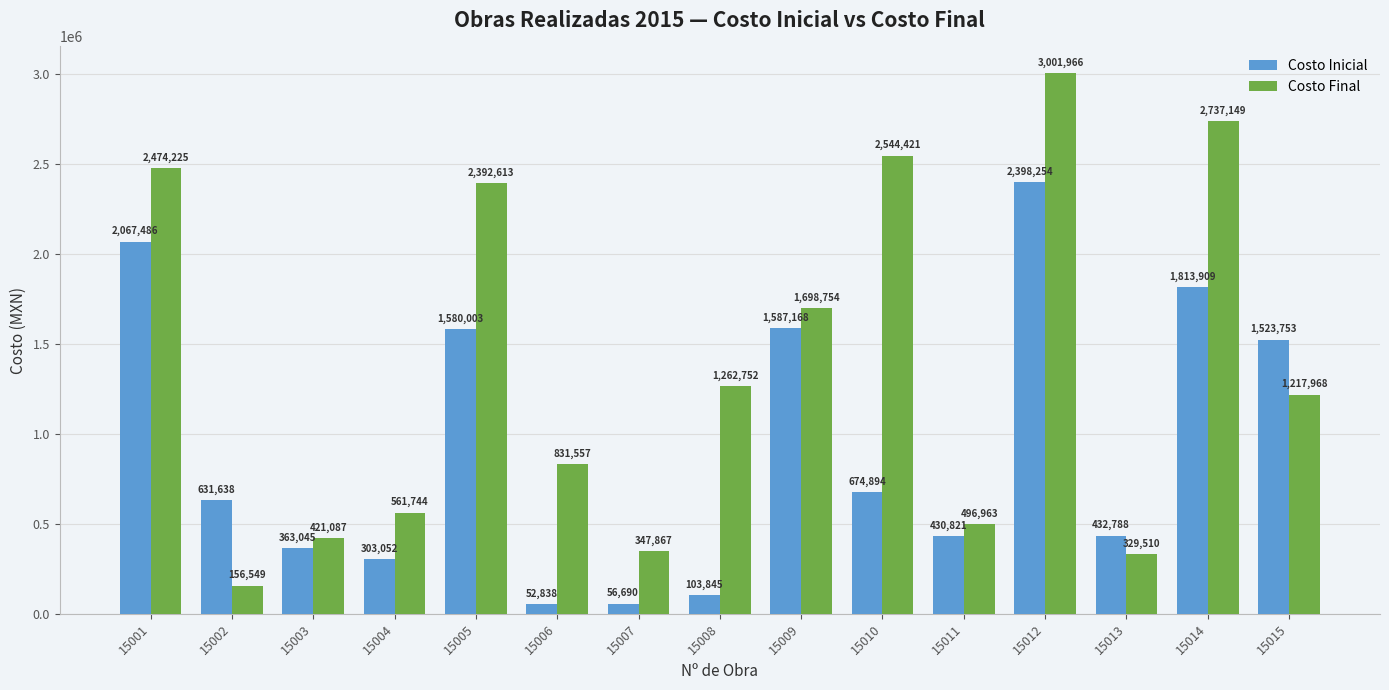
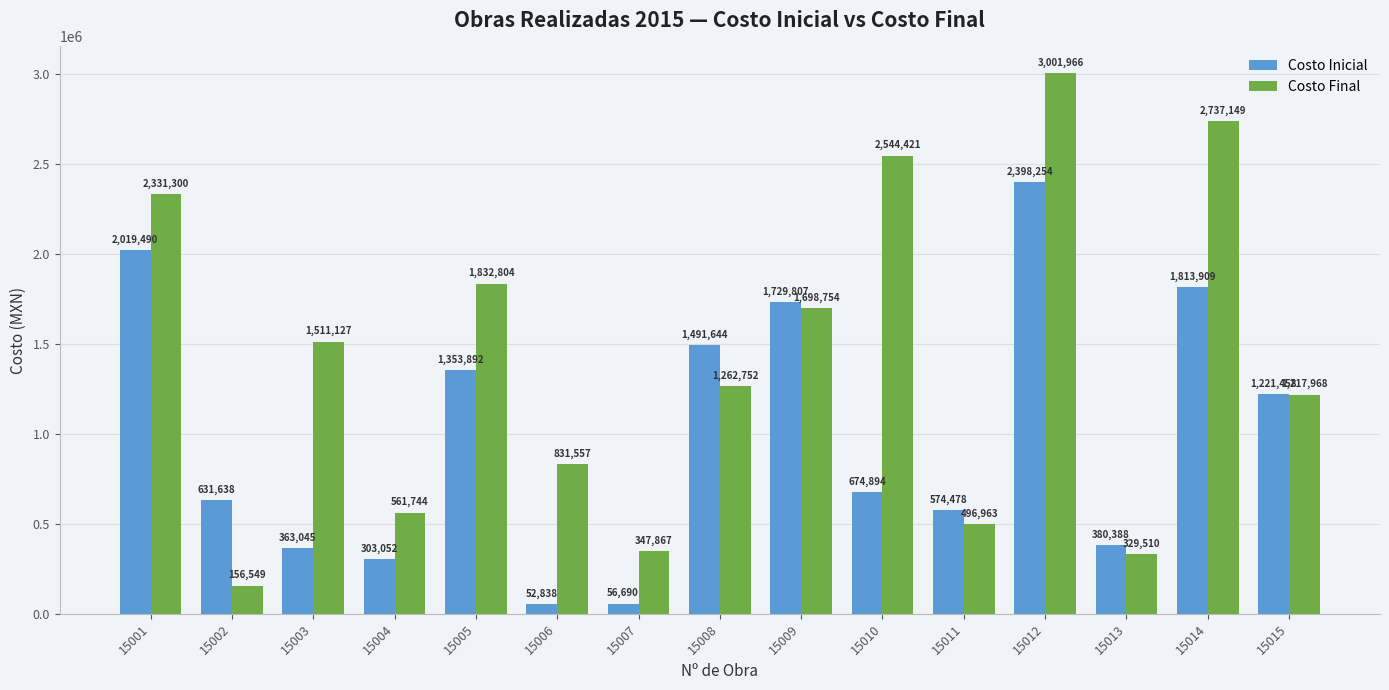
Costo Inicial, 15001: 2,067,486 -> 2,019,490
Costo Final, 15001: 2,474,225 -> 2,331,300
Costo Final, 15003: 421,087 -> 1,511,127
Costo Inicial, 15005: 1,580,003 -> 1,353,892
Costo Final, 15005: 2,392,613 -> 1,832,804
Costo Inicial, 15008: 103,845 -> 1,491,644
Costo Inicial, 15009: 1,587,168 -> 1,729,807
Costo Inicial, 15011: 430,821 -> 574,478
Costo Inicial, 15013: 432,788 -> 380,388
Costo Inicial, 15015: 1,523,753 -> 1,221,458
